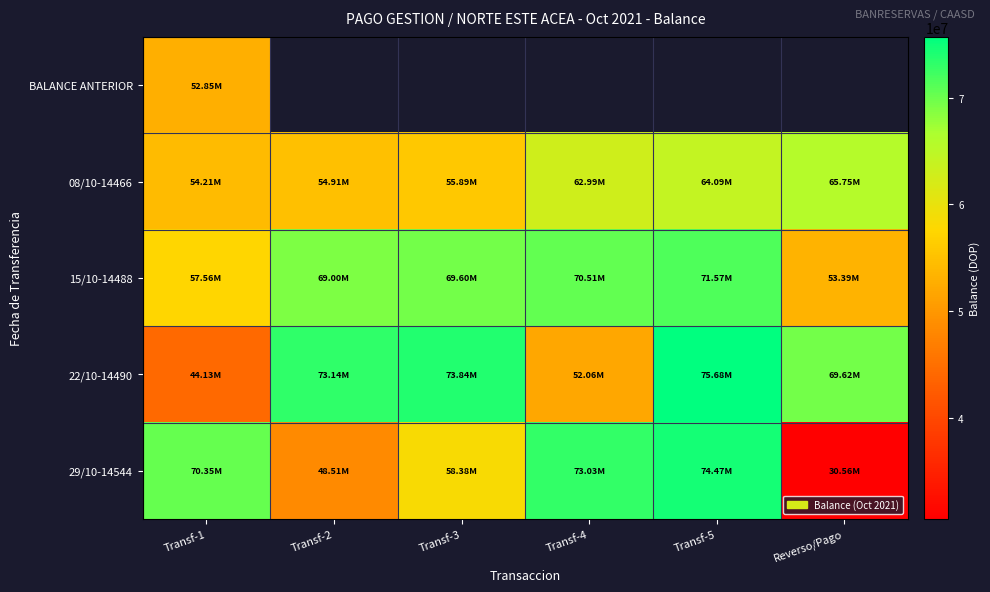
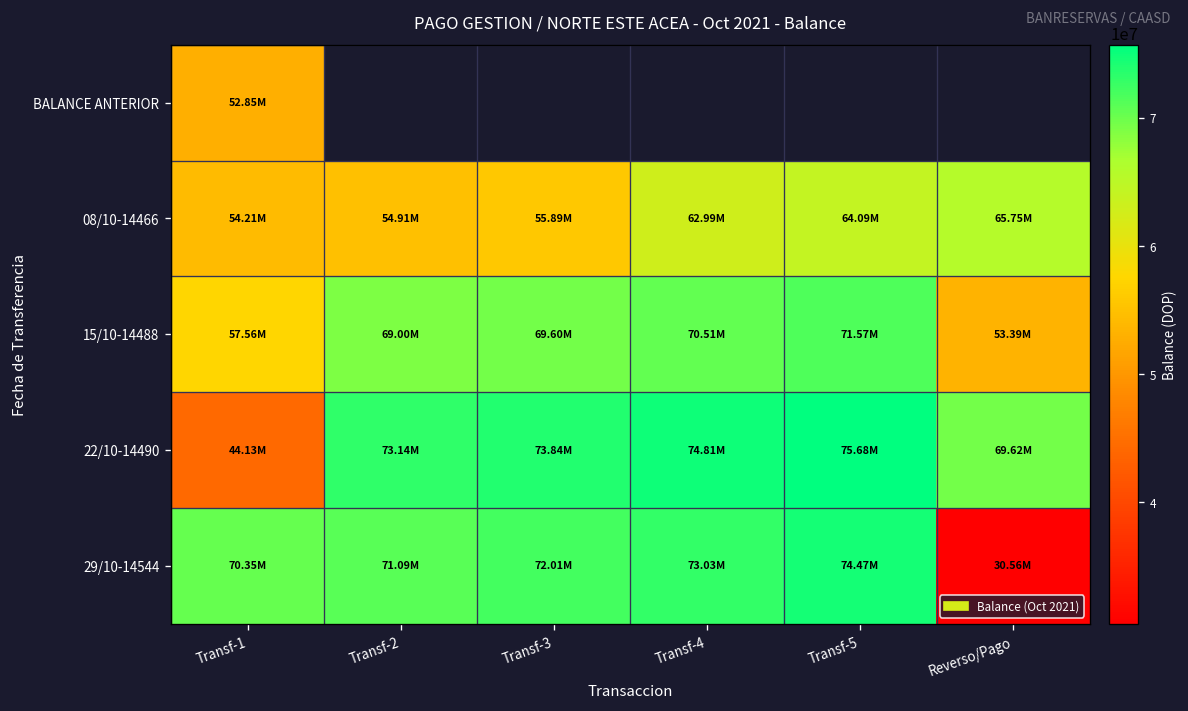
22/10-14490, Transf-4: 52.06M -> 74.81M
29/10-14544, Transf-2: 48.51M -> 71.09M
29/10-14544, Transf-3: 58.38M -> 72.01M
